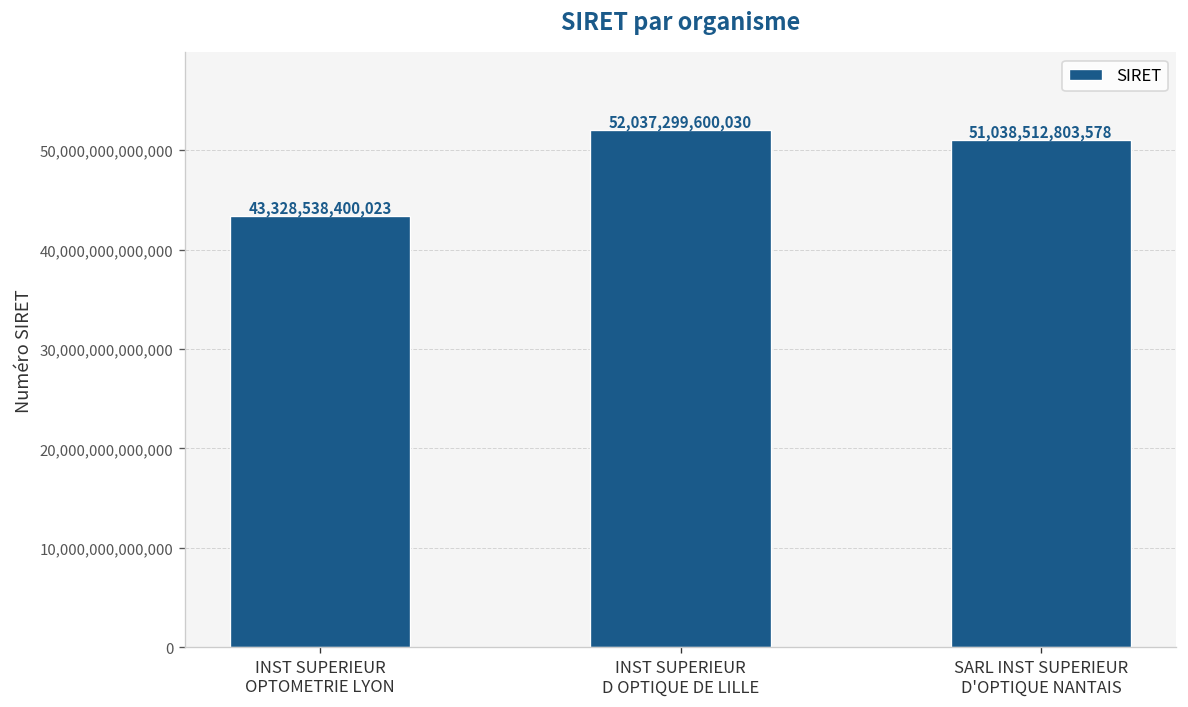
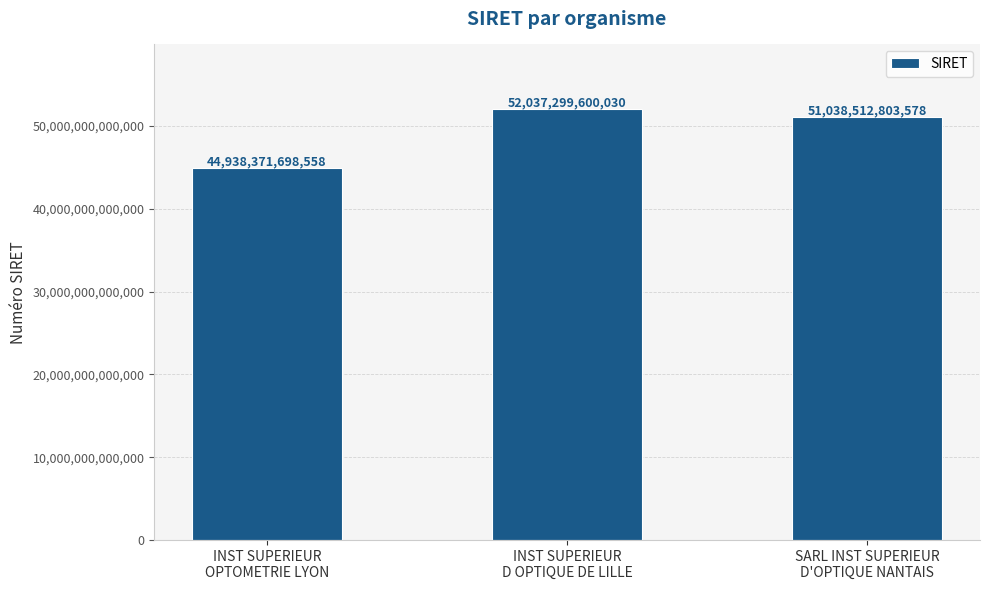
INST SUPERIEUR OPTOMETRIE LYON: 43,328,538,400,023 -> 44,938,371,698,558
